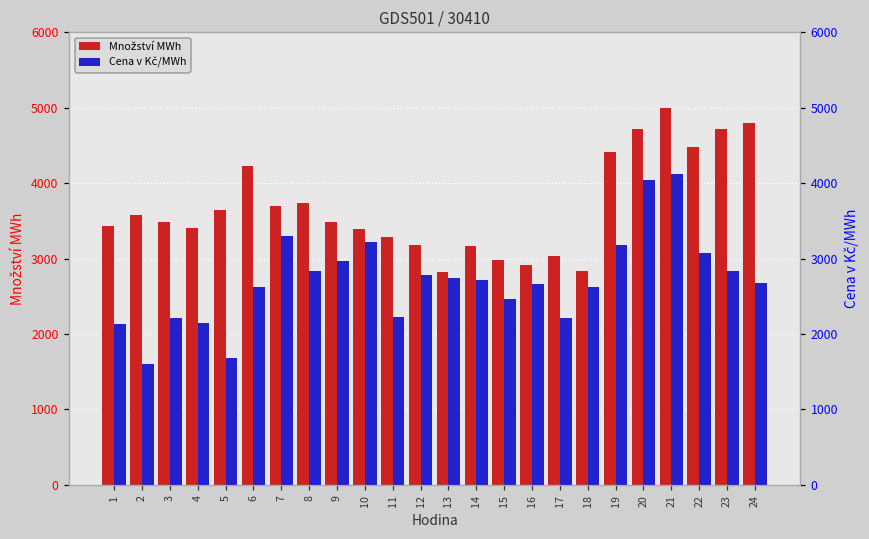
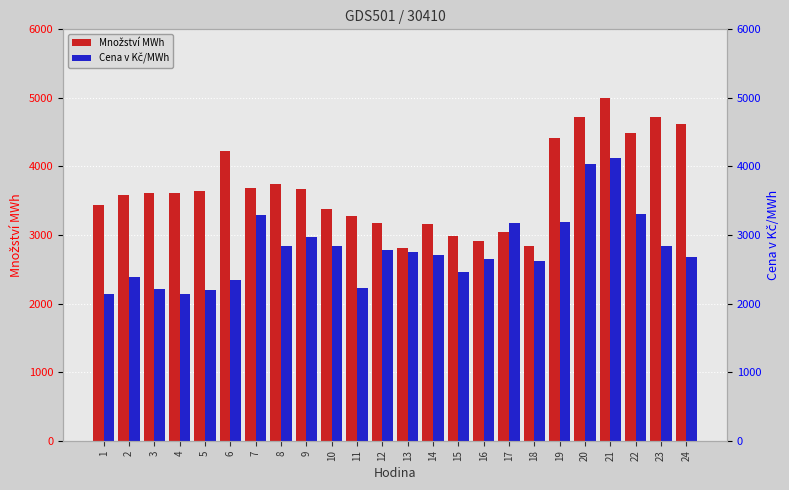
Množství MWh, 3: 3500 -> 3600
Množství MWh, 4: 3400 -> 3600
Množství MWh, 9: 3500 -> 3700
Množství MWh, 24: 4800 -> 4600
Cena v Kč/MWh, 2: 1600 -> 2400
Cena v Kč/MWh, 5: 1700 -> 2200
Cena v Kč/MWh, 6: 2600 -> 2300
Cena v Kč/MWh, 10: 3200 -> 2800
Cena v Kč/MWh, 17: 2200 -> 3200
Cena v Kč/MWh, 22: 3100 -> 3300
